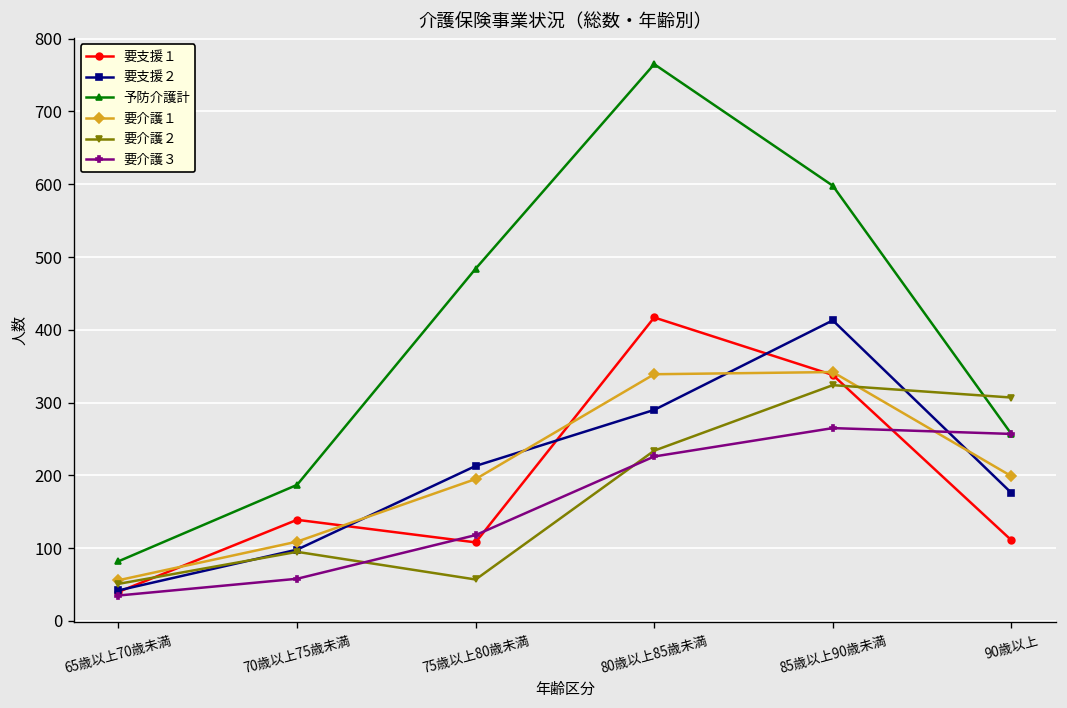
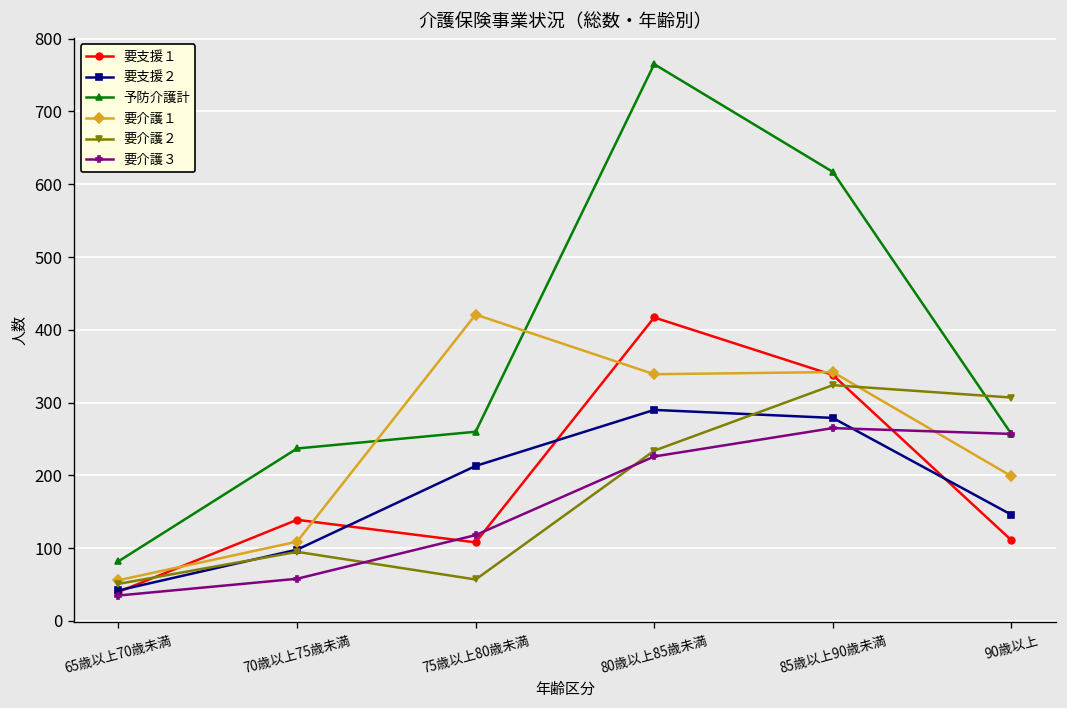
予防介護計, 70歳以上75歳未満: 190 -> 240
予防介護計, 75歳以上80歳未満: 480 -> 260
要介護１, 75歳以上80歳未満: 200 -> 420
要支援２, 85歳以上90歳未満: 410 -> 280
予防介護計, 85歳以上90歳未満: 600 -> 620
要支援２, 90歳以上: 180 -> 150
